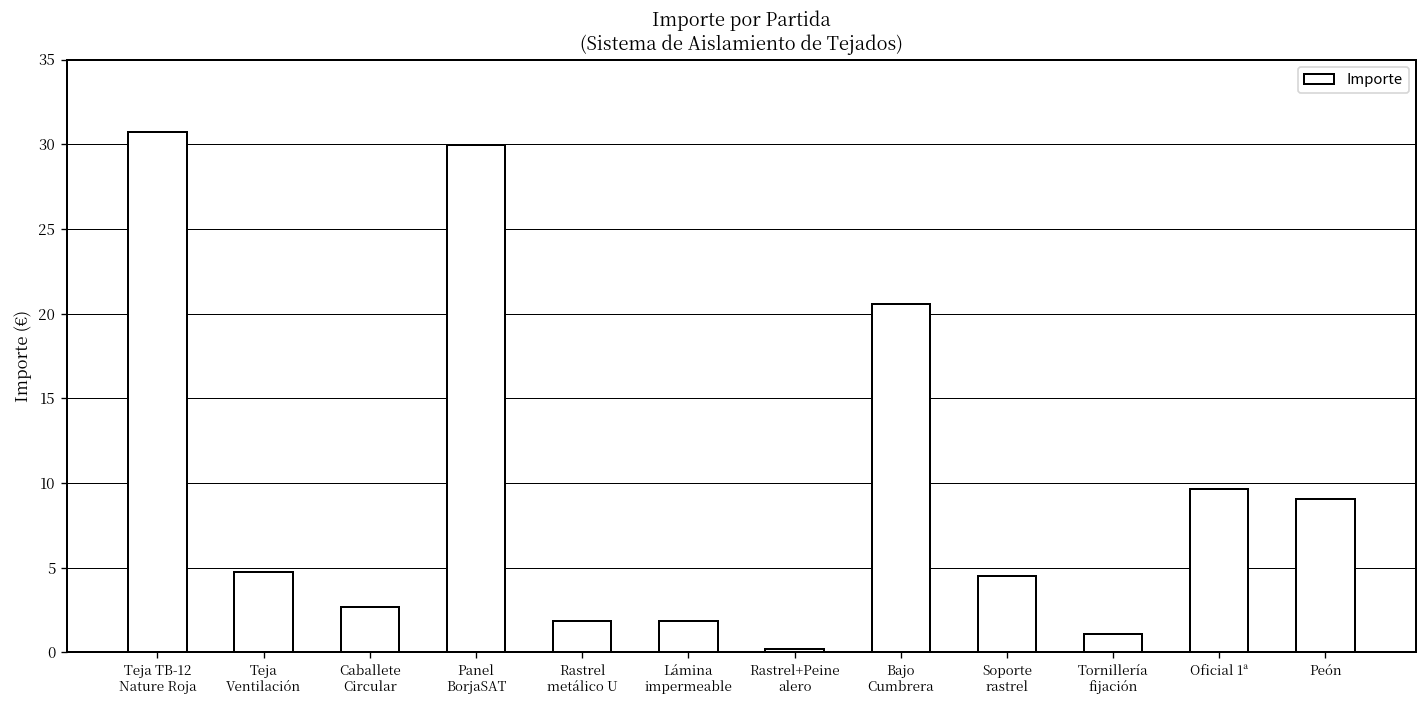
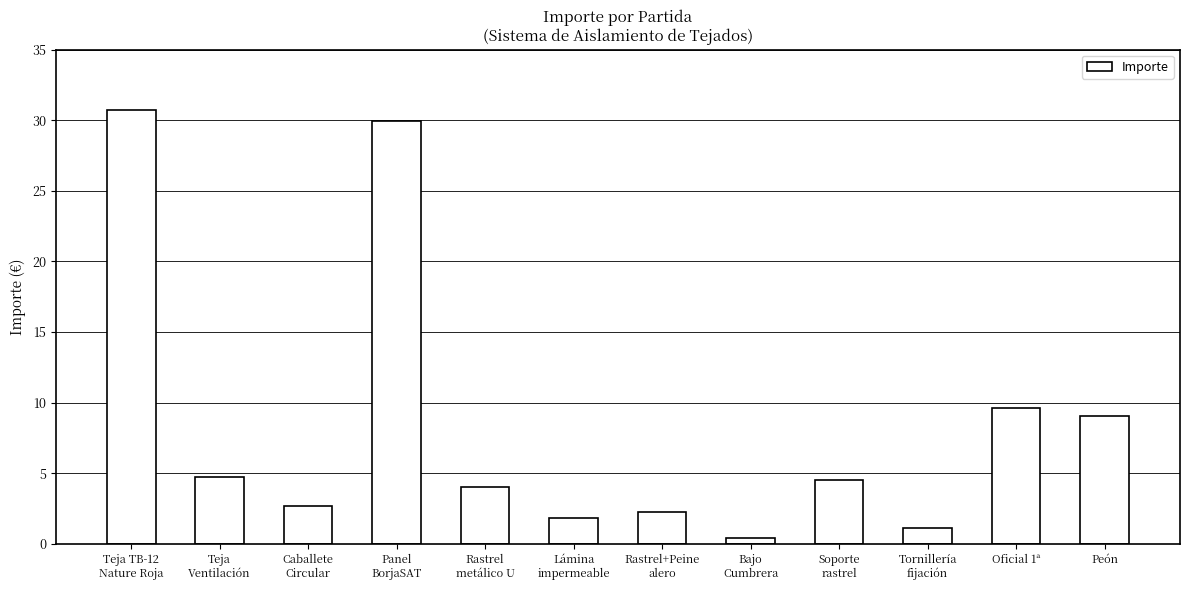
Rastrel metálico U: 1.9 -> 4.0
Rastrel+Peine alero: 0.2 -> 2.3
Bajo Cumbrera: 20.6 -> 0.4
